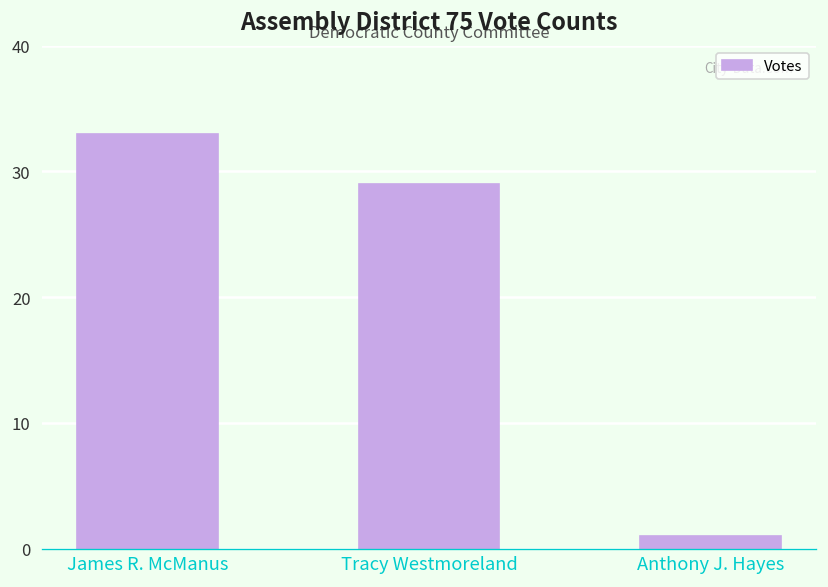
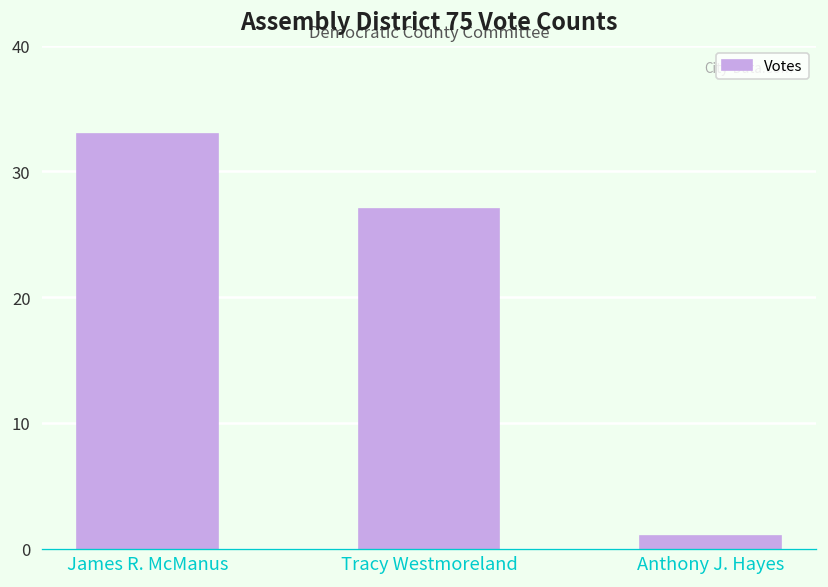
Tracy Westmoreland: 29 -> 27
